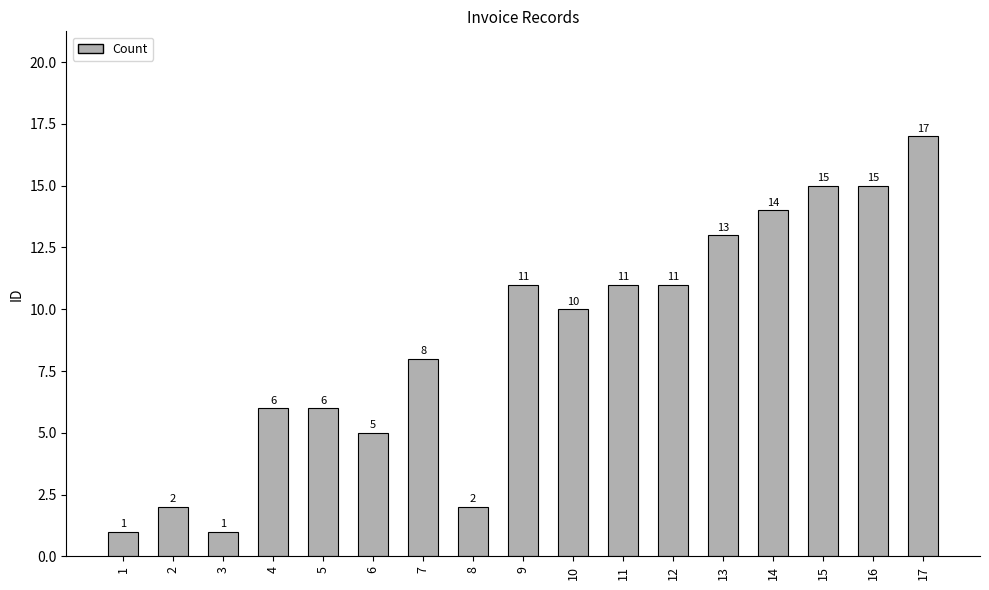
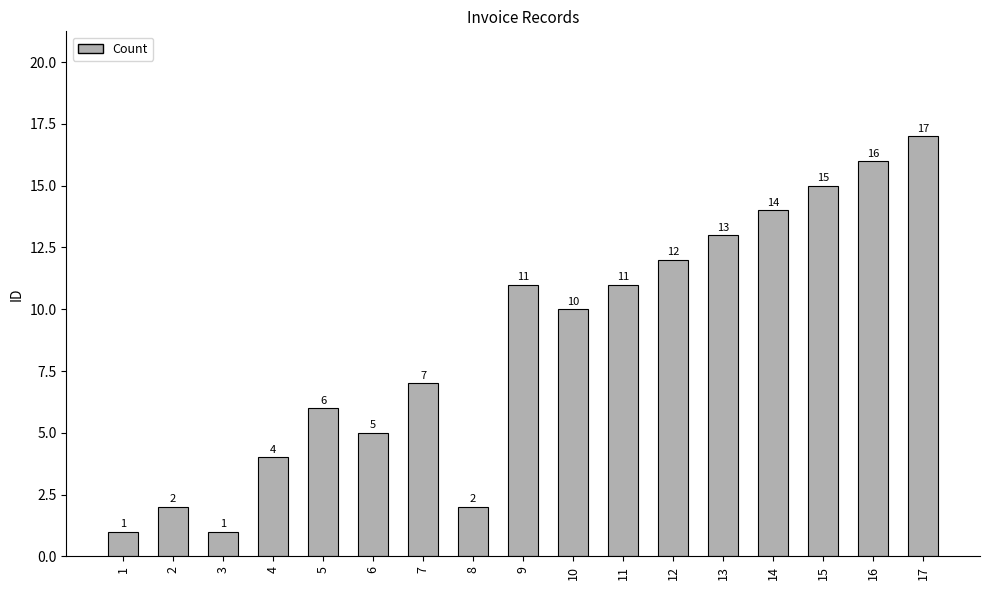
4: 6 -> 4
7: 8 -> 7
12: 11 -> 12
16: 15 -> 16
